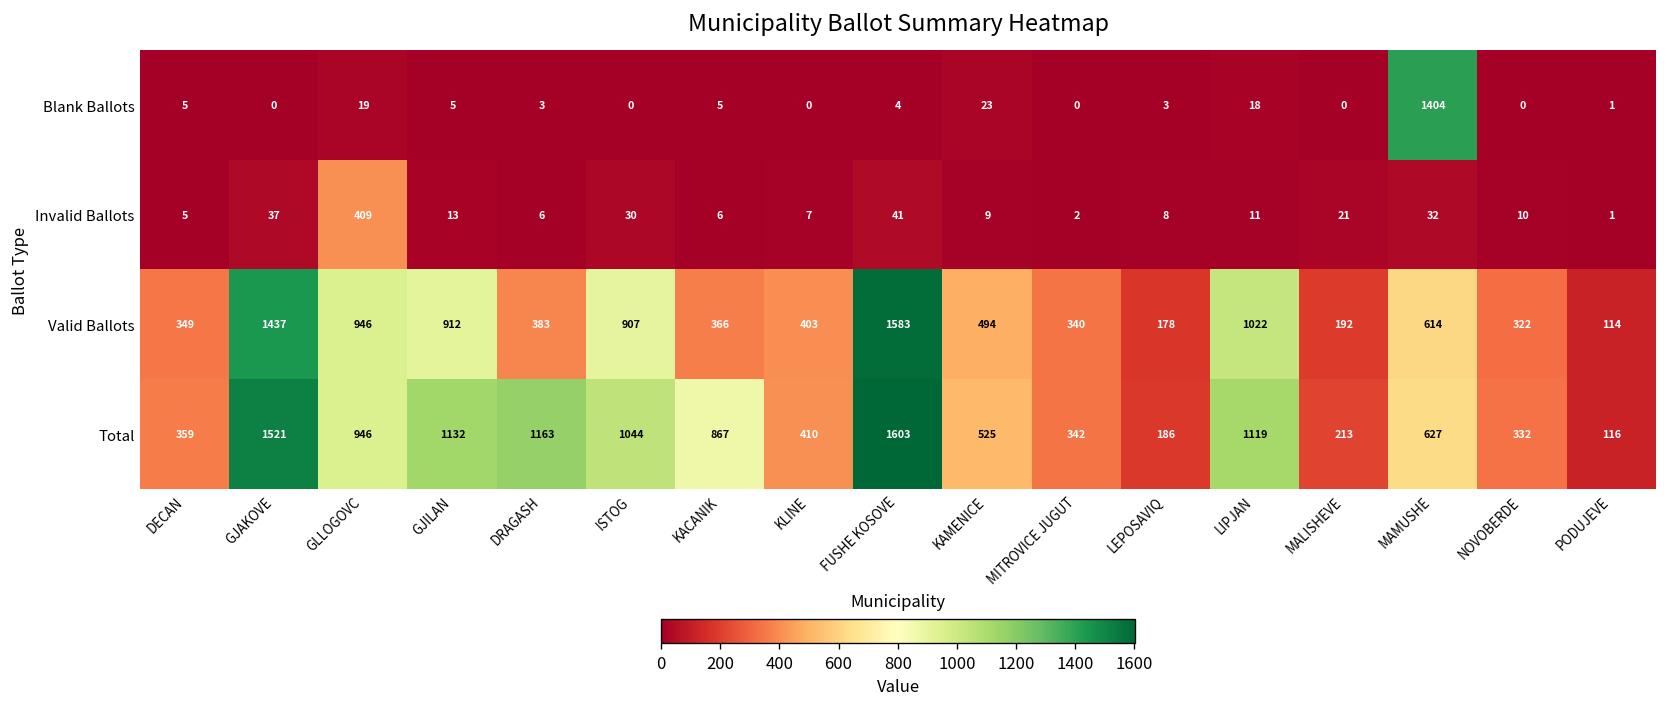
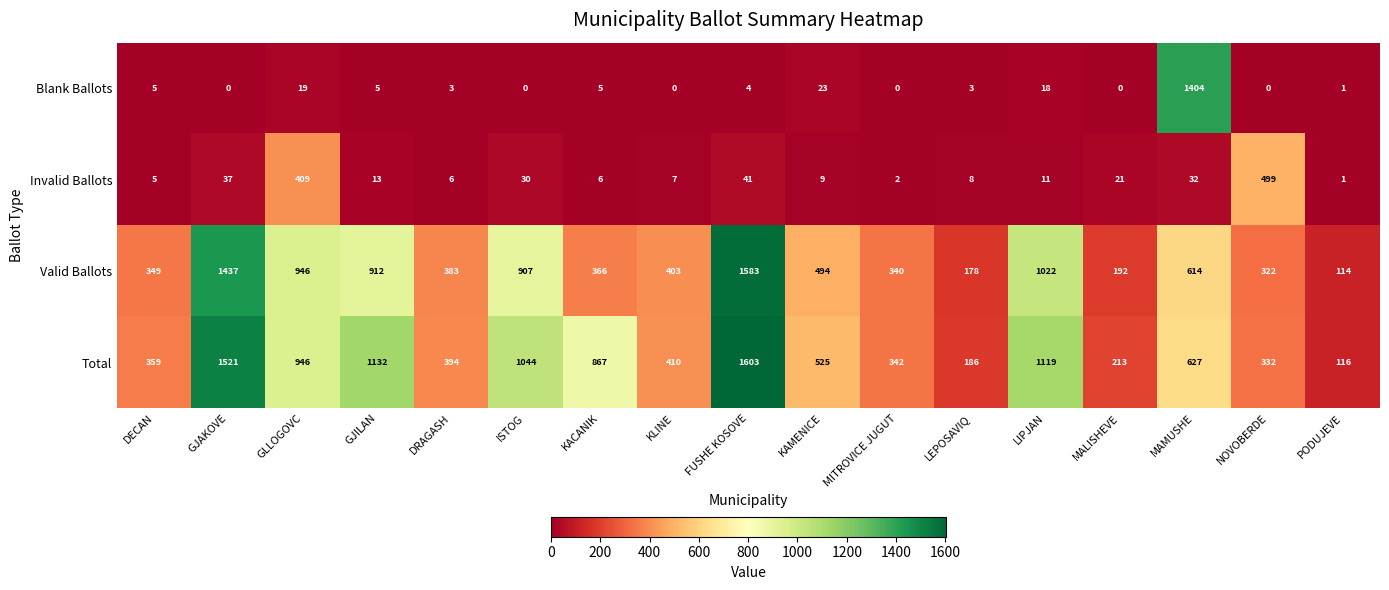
Invalid Ballots, NOVOBERDE: 10 -> 499
Total, DRAGASH: 1163 -> 394
